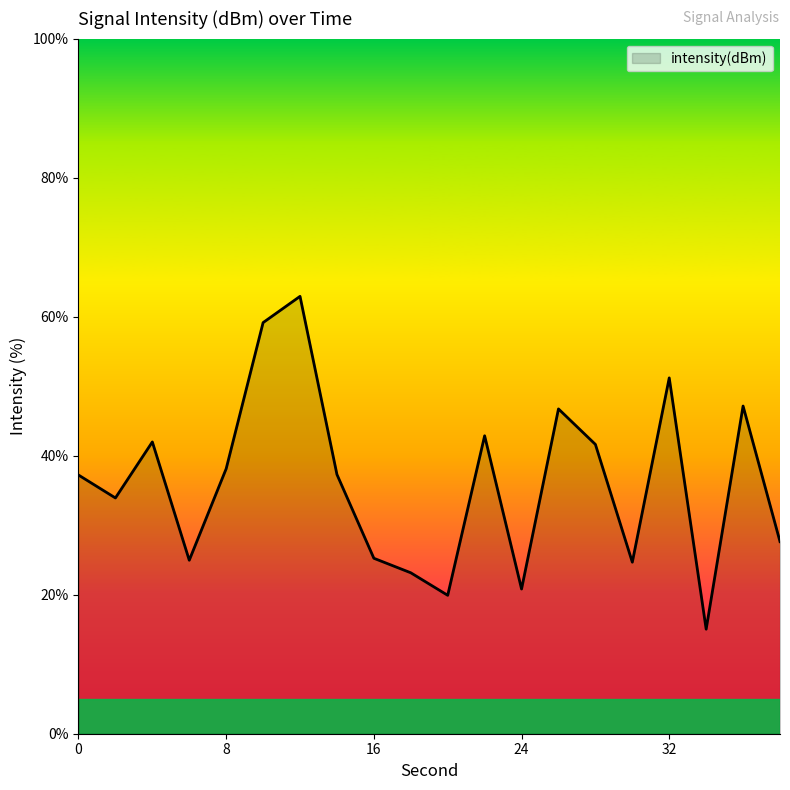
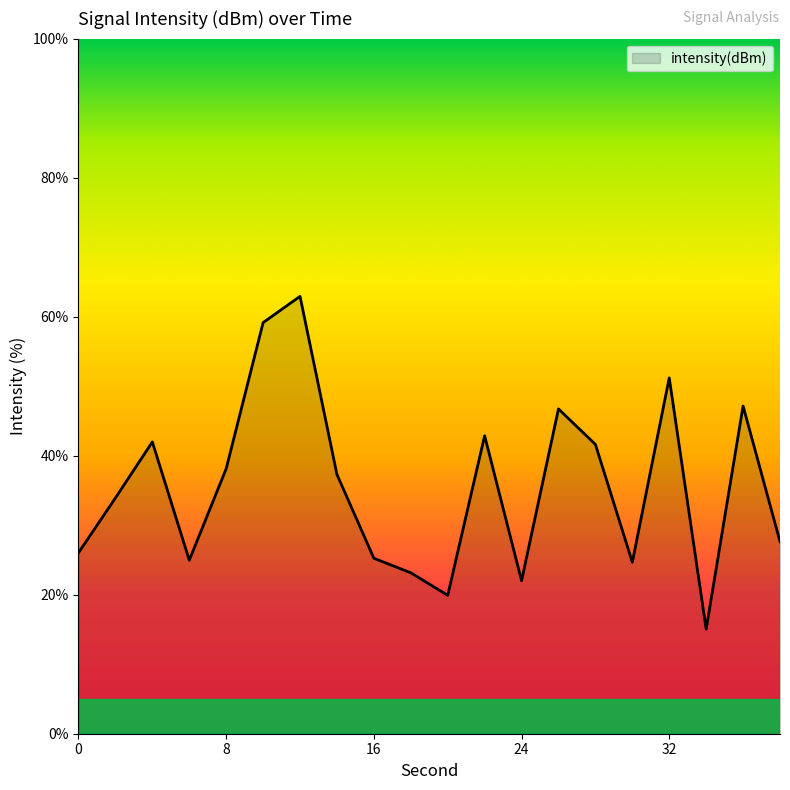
0: 37% -> 26%
24: 21% -> 22%
